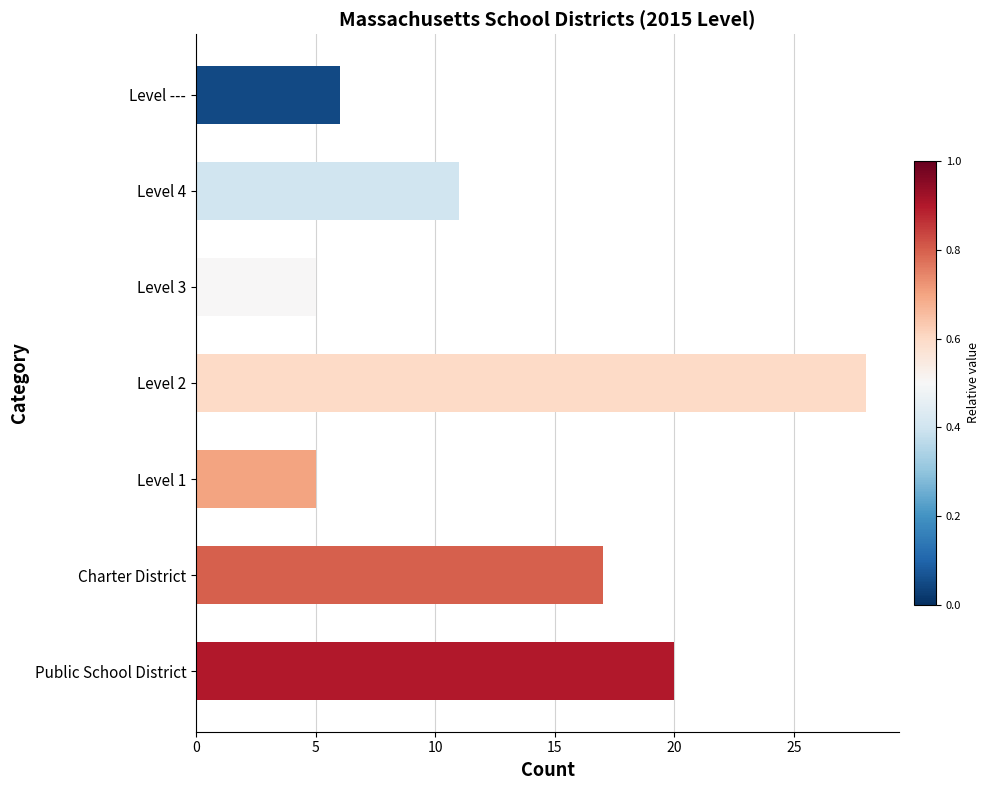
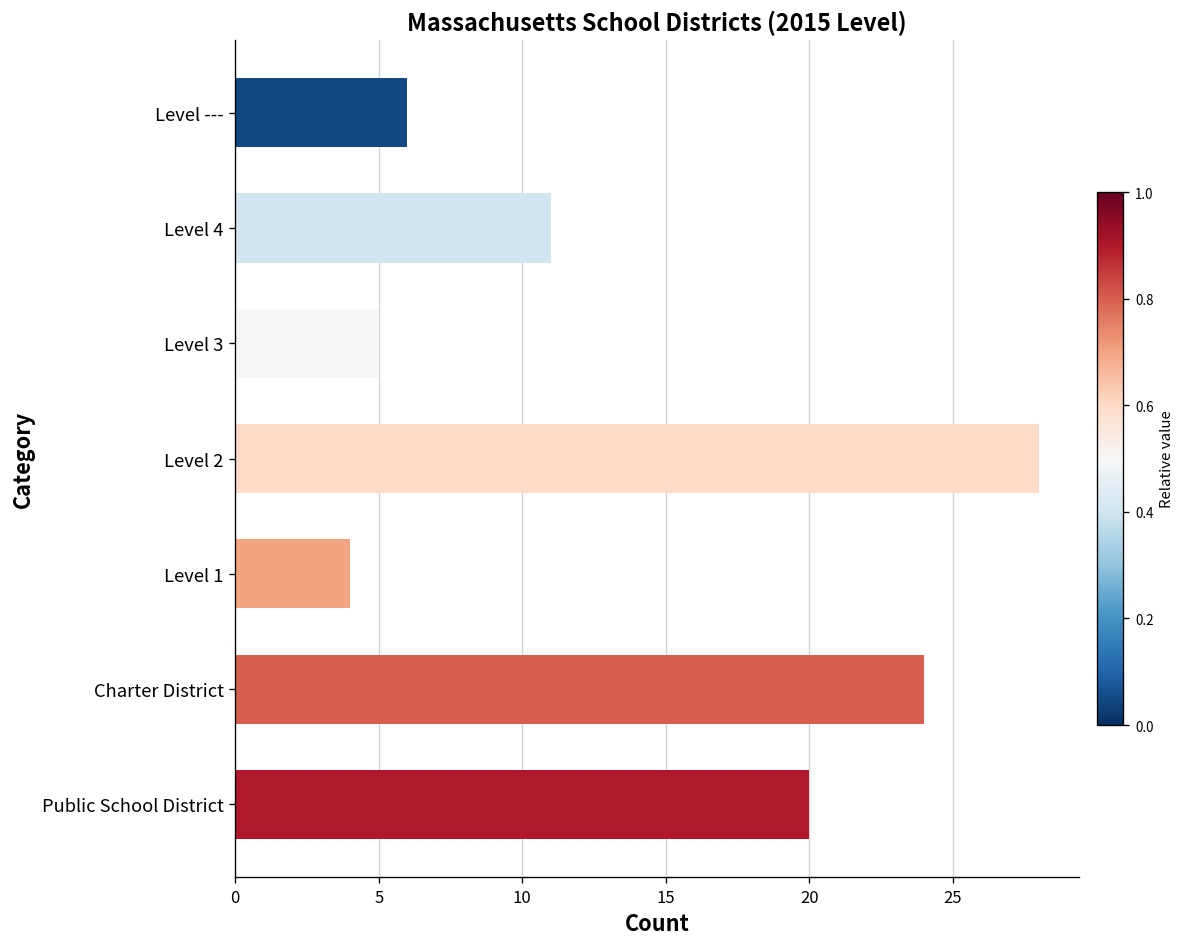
Level 1: 5 -> 4
Charter District: 17 -> 24
